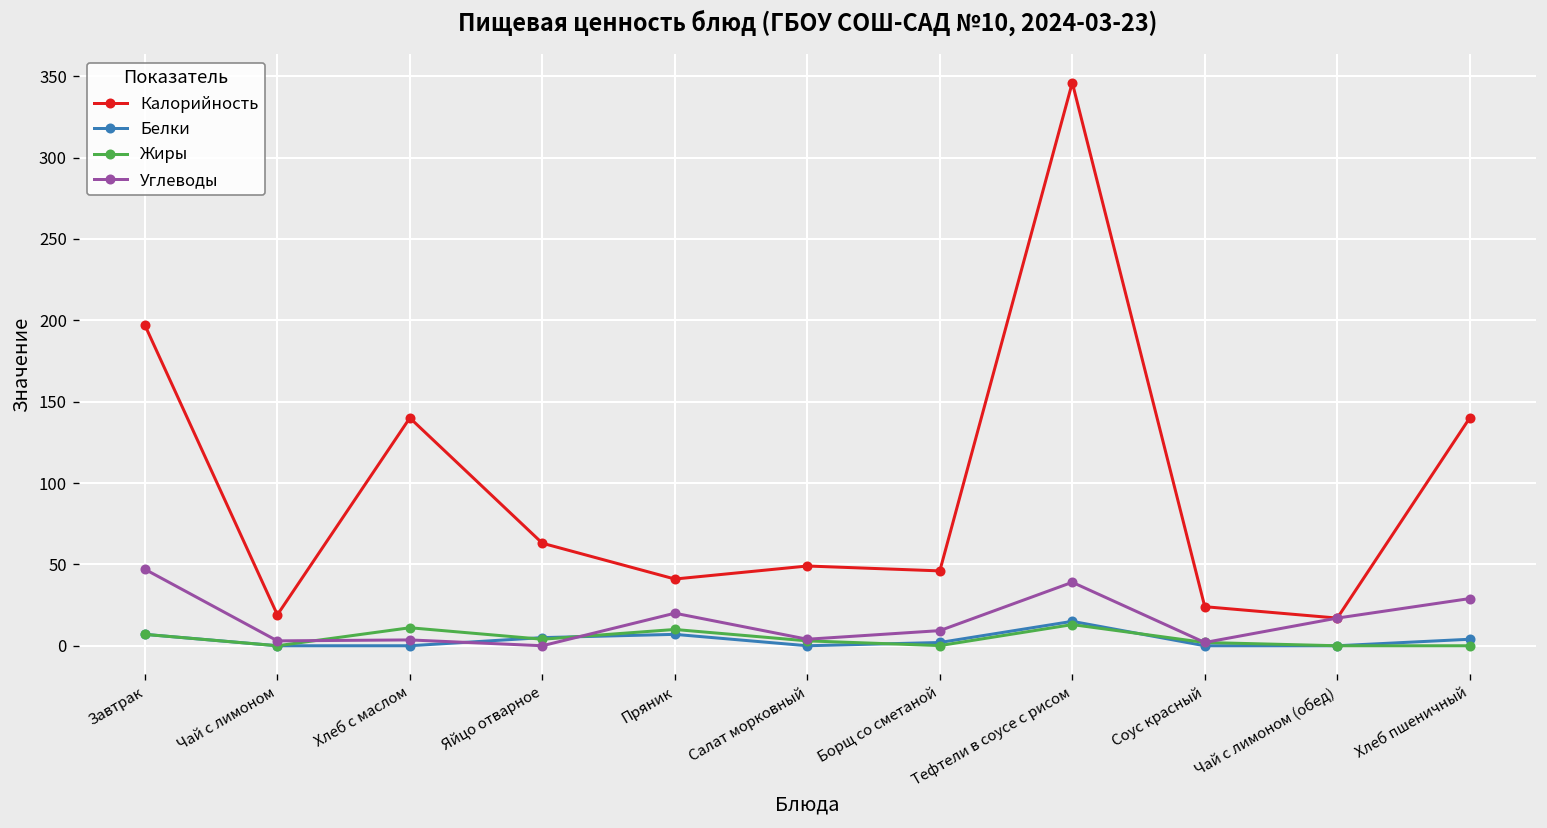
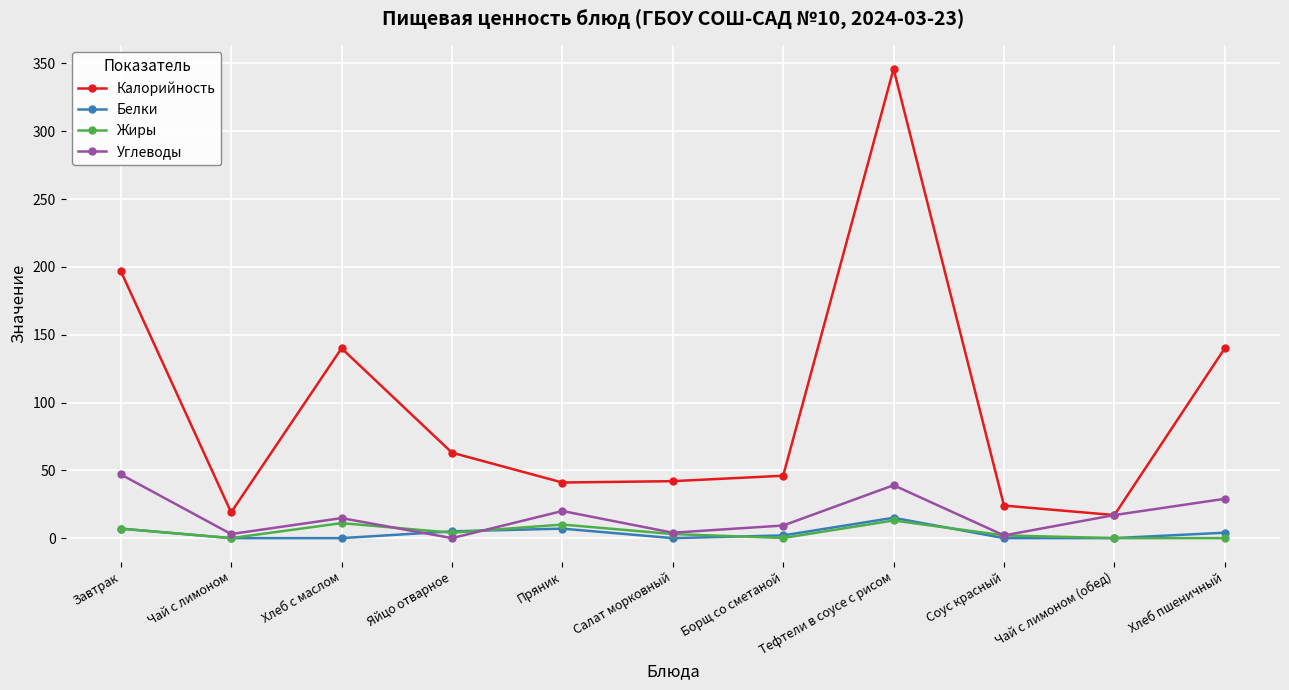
Углеводы, Хлеб с маслом: 4 -> 15
Калорийность, Салат морковный: 49 -> 42
